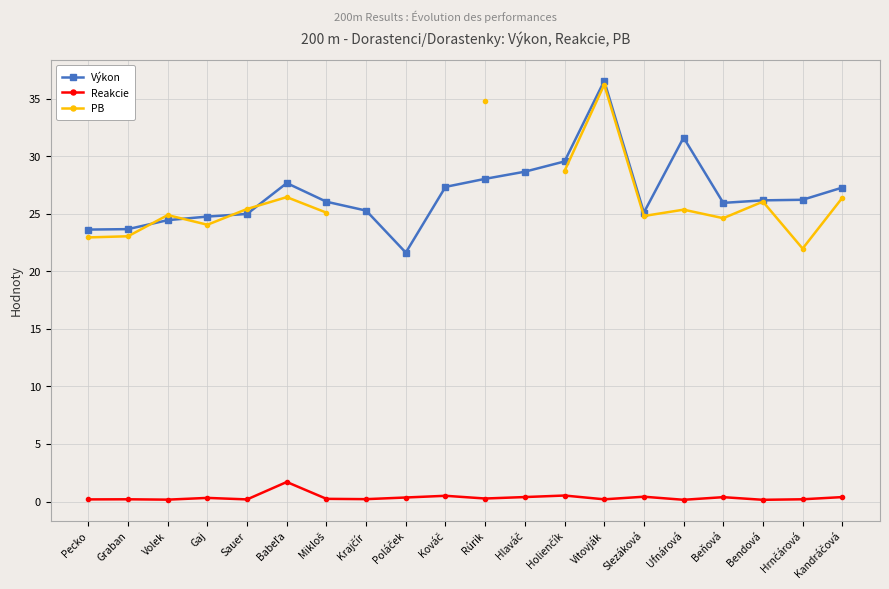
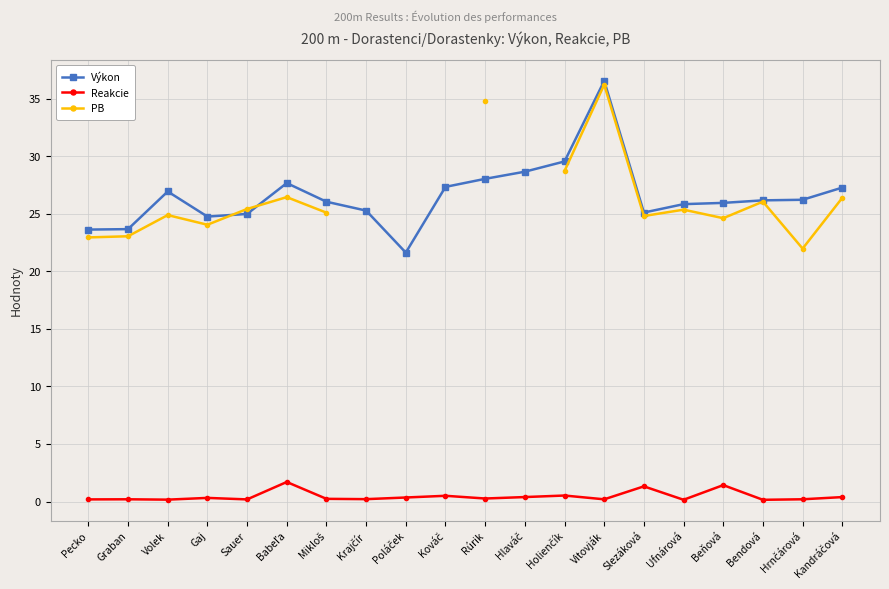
Výkon, Volek: 24.5 -> 26.9
Reakcie, Slezáková: 0.4 -> 1.3
Výkon, Ufnárová: 31.6 -> 25.8
Reakcie, Beňová: 0.4 -> 1.4
